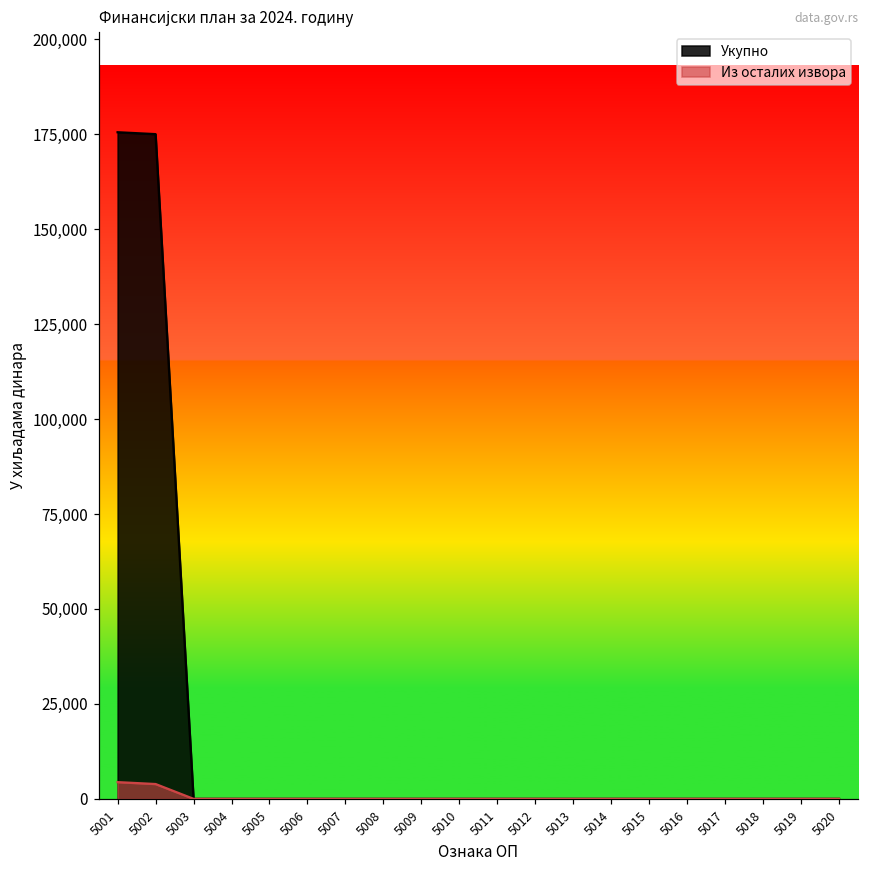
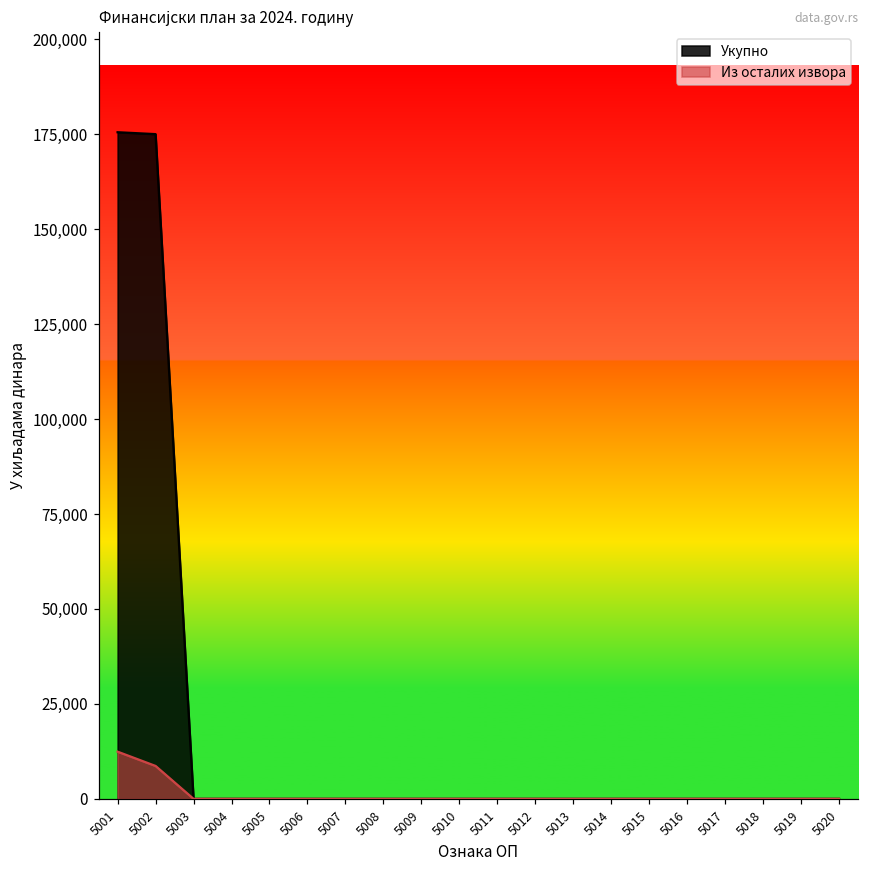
Из осталих извора, 5001: 4,000 -> 12,000
Из осталих извора, 5002: 4,000 -> 9,000
